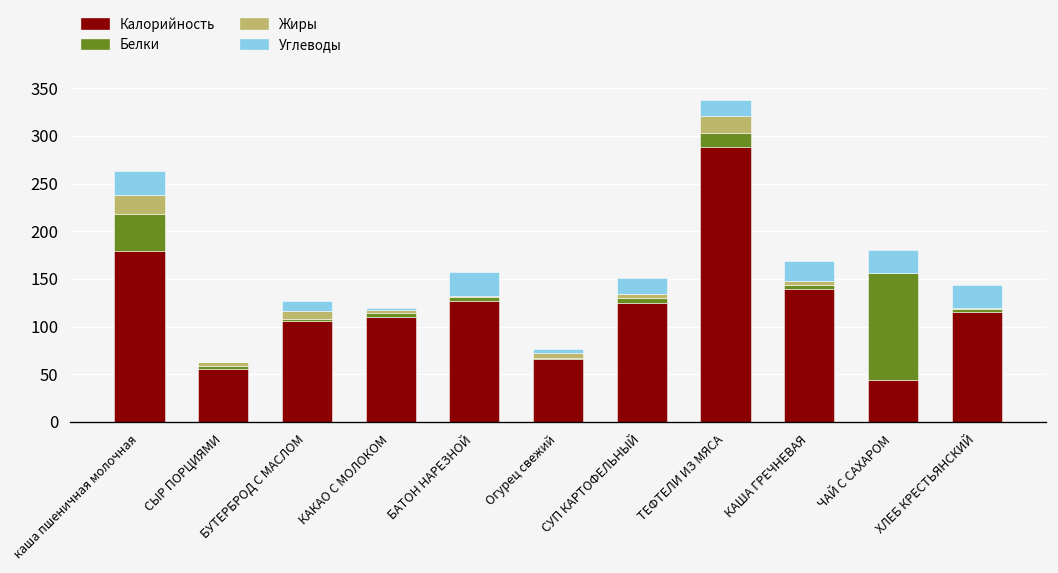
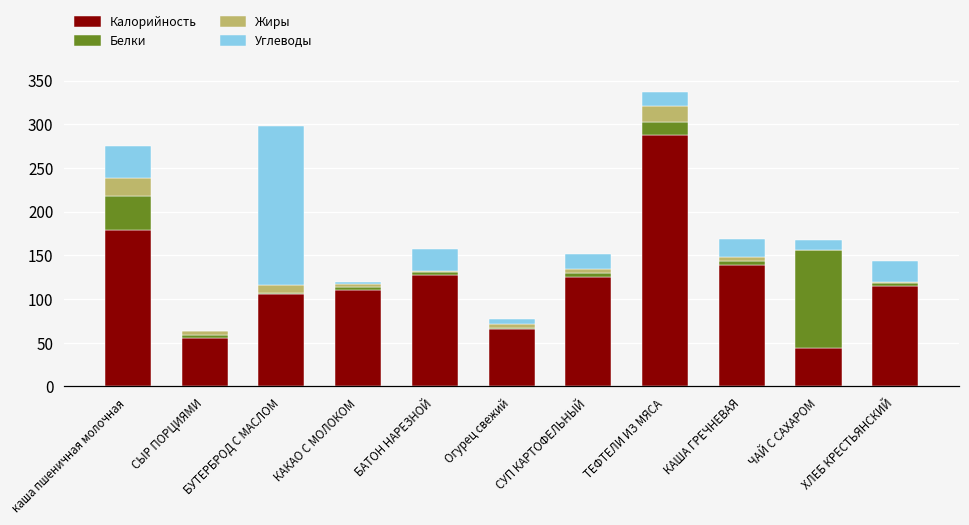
Углеводы, каша пшеничная молочная: 20 -> 40
Углеводы, БУТЕРБРОД С МАСЛОМ: 10 -> 180
Углеводы, ЧАЙ С САХАРОМ: 20 -> 10
